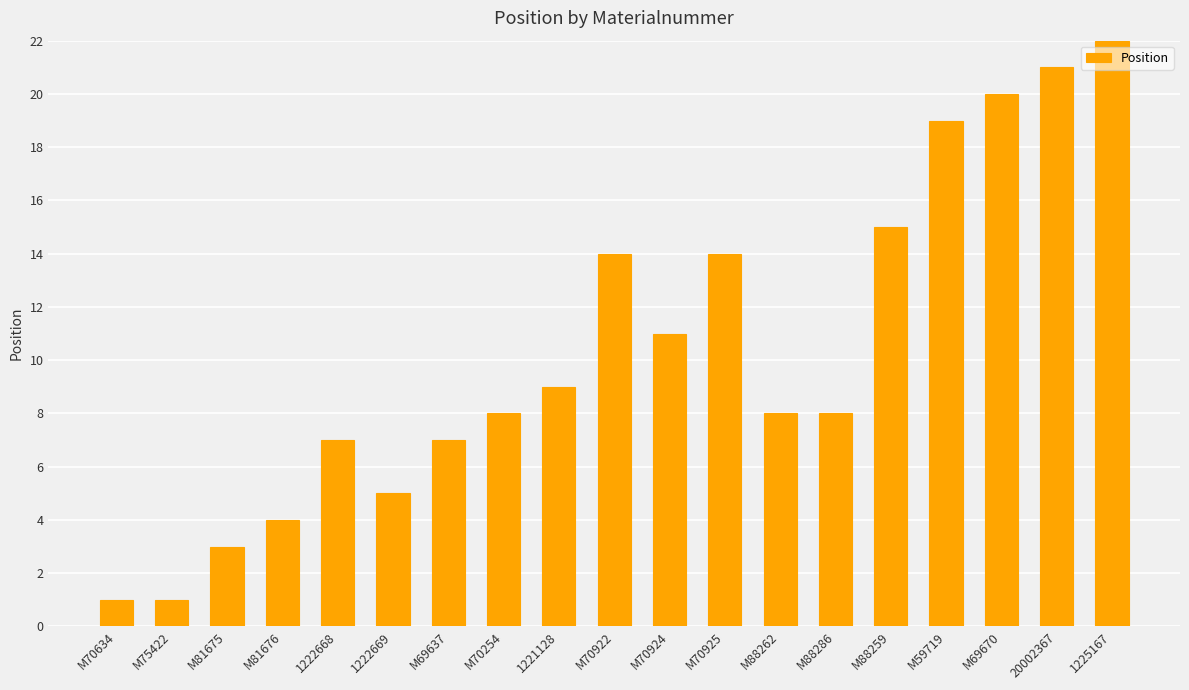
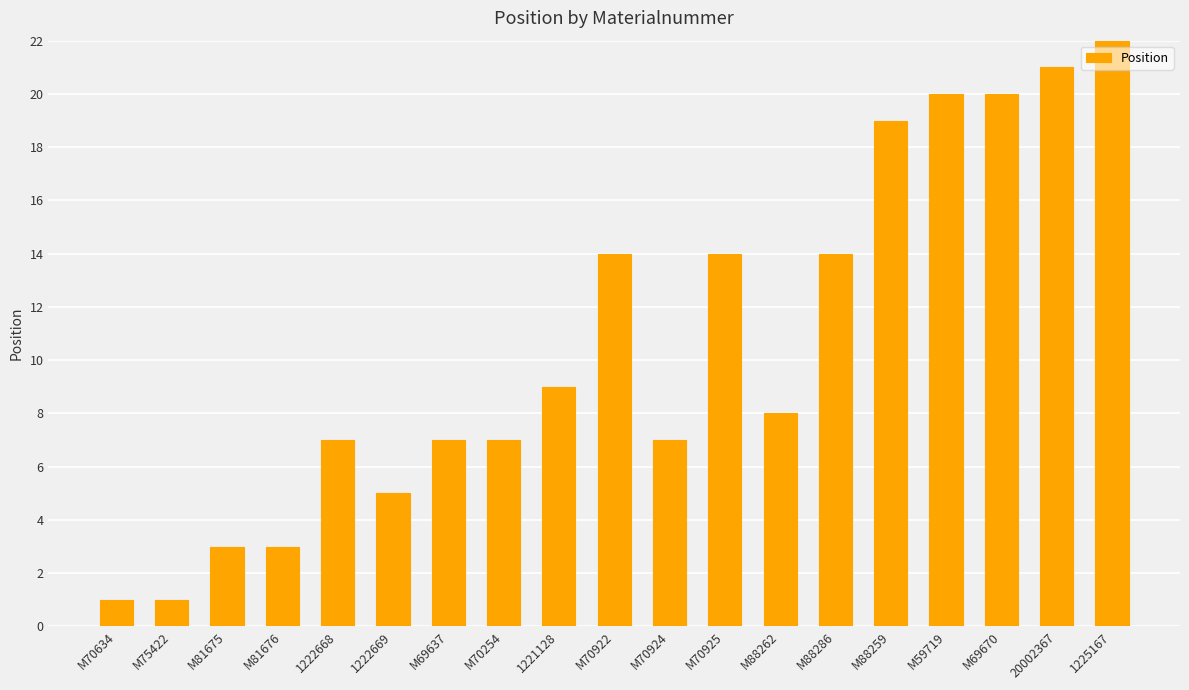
M81676: 4 -> 3
M70254: 8 -> 7
M70924: 11 -> 7
M88286: 8 -> 14
M88259: 15 -> 19
M59719: 19 -> 20
